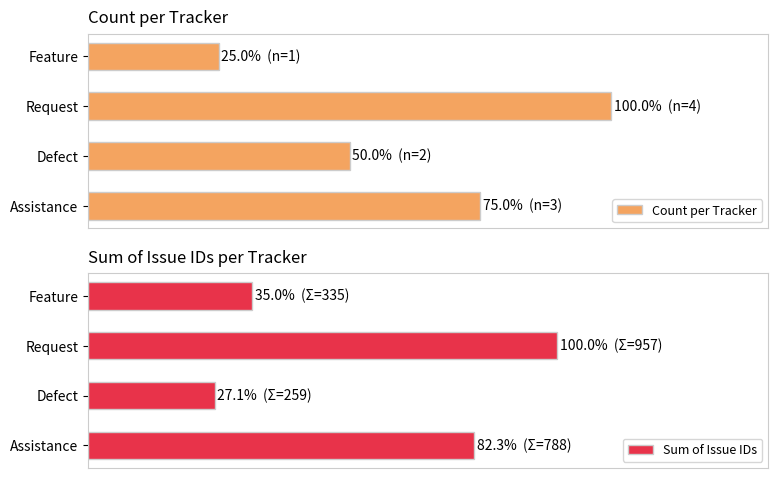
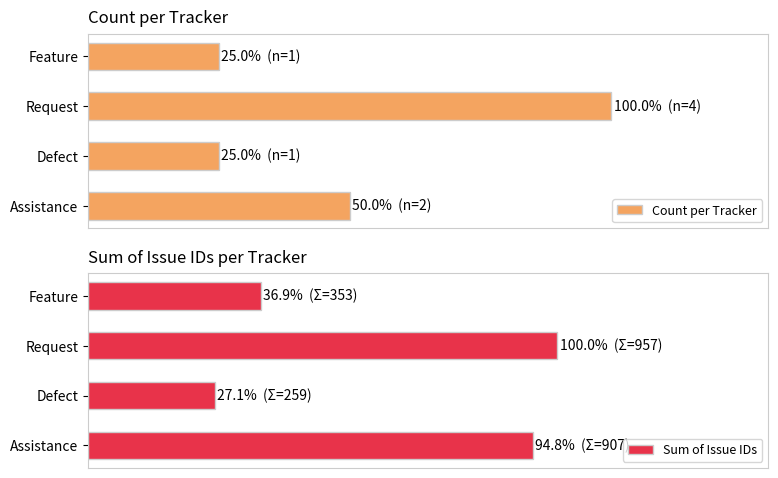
Count per Tracker, Defect: 50.0% (n=2) -> 25.0% (n=1)
Count per Tracker, Assistance: 75.0% (n=3) -> 50.0% (n=2)
Sum of Issue IDs per Tracker, Feature: 35.0% (Σ=335) -> 36.9% (Σ=353)
Sum of Issue IDs per Tracker, Assistance: 82.3% (Σ=788) -> 94.8% (Σ=907)
